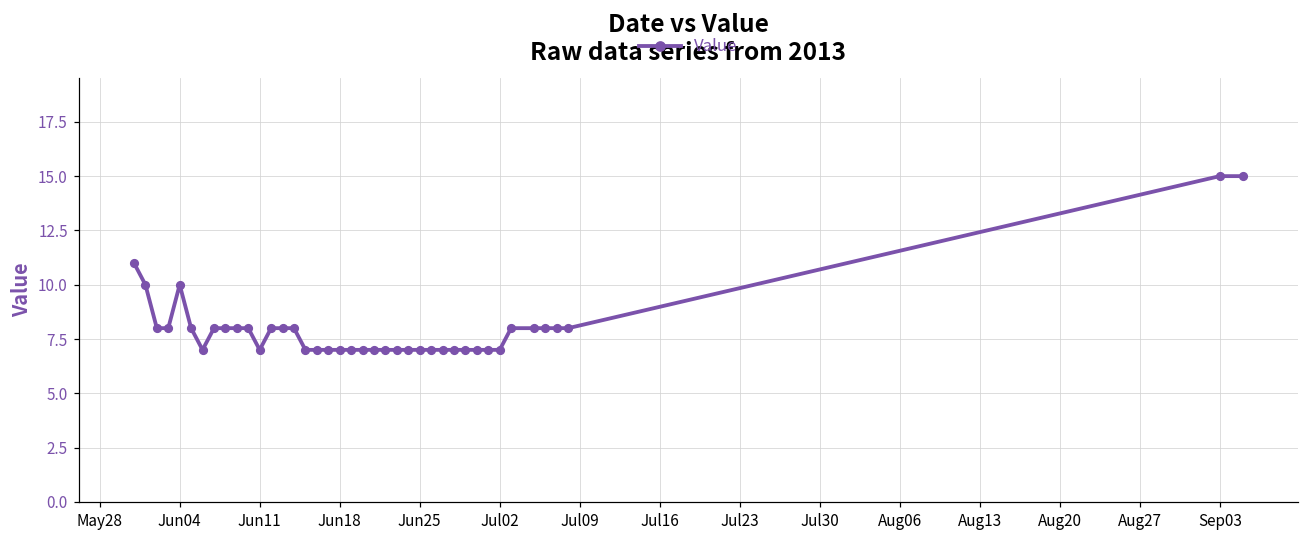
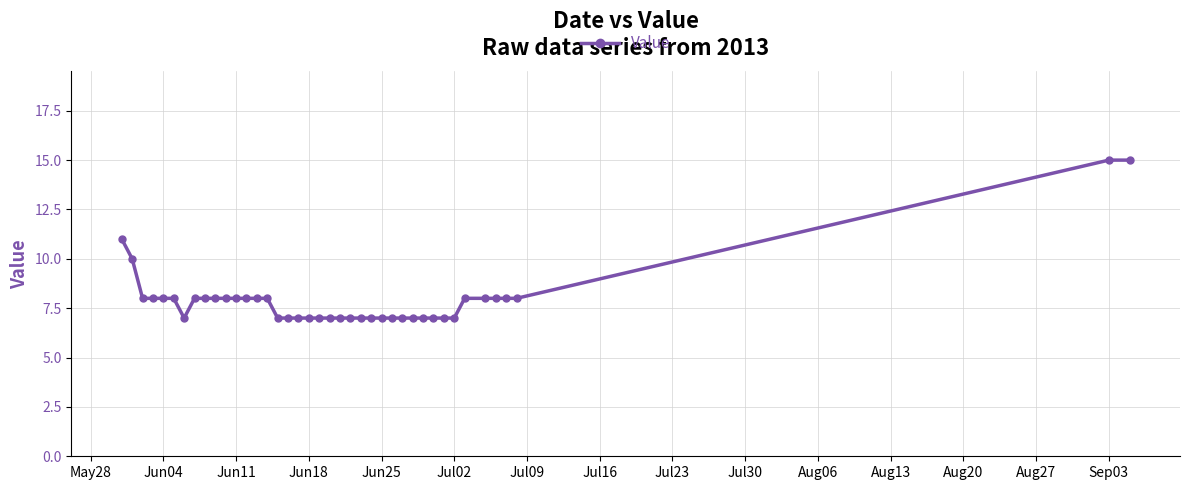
Jun04: 10 -> 8
Jun11: 7 -> 8
